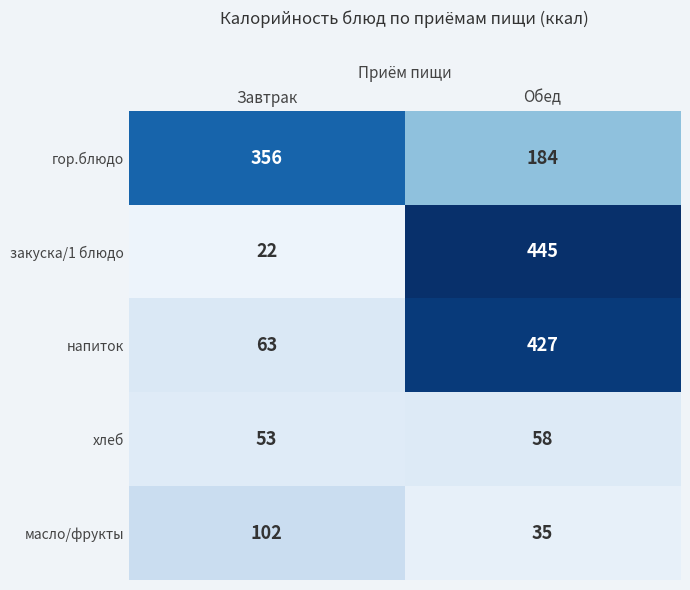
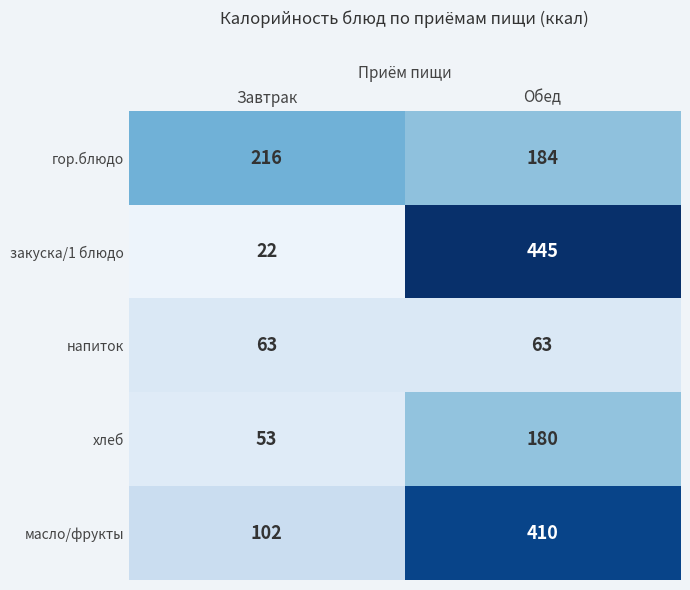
гор.блюдо, Завтрак: 356 -> 216
напиток, Обед: 427 -> 63
хлеб, Обед: 58 -> 180
масло/фрукты, Обед: 35 -> 410
